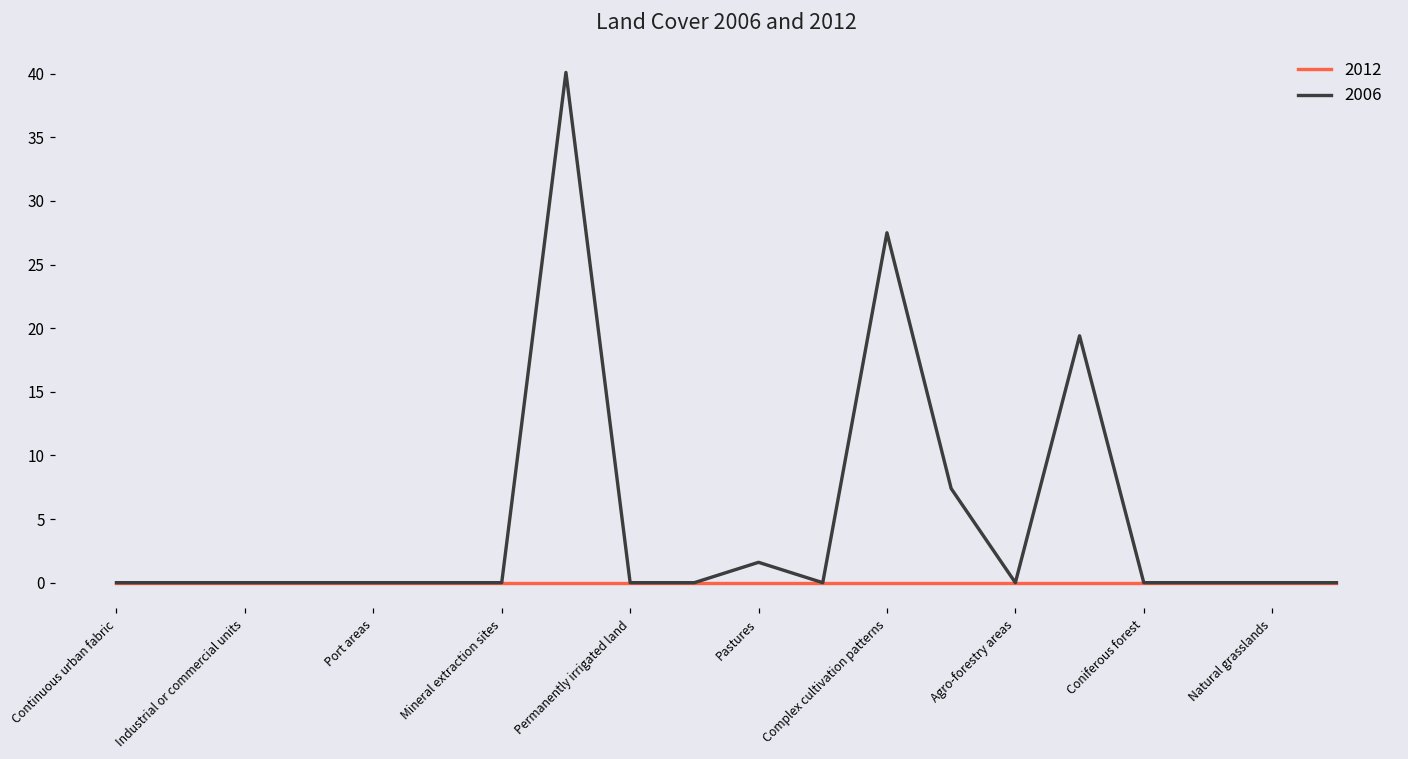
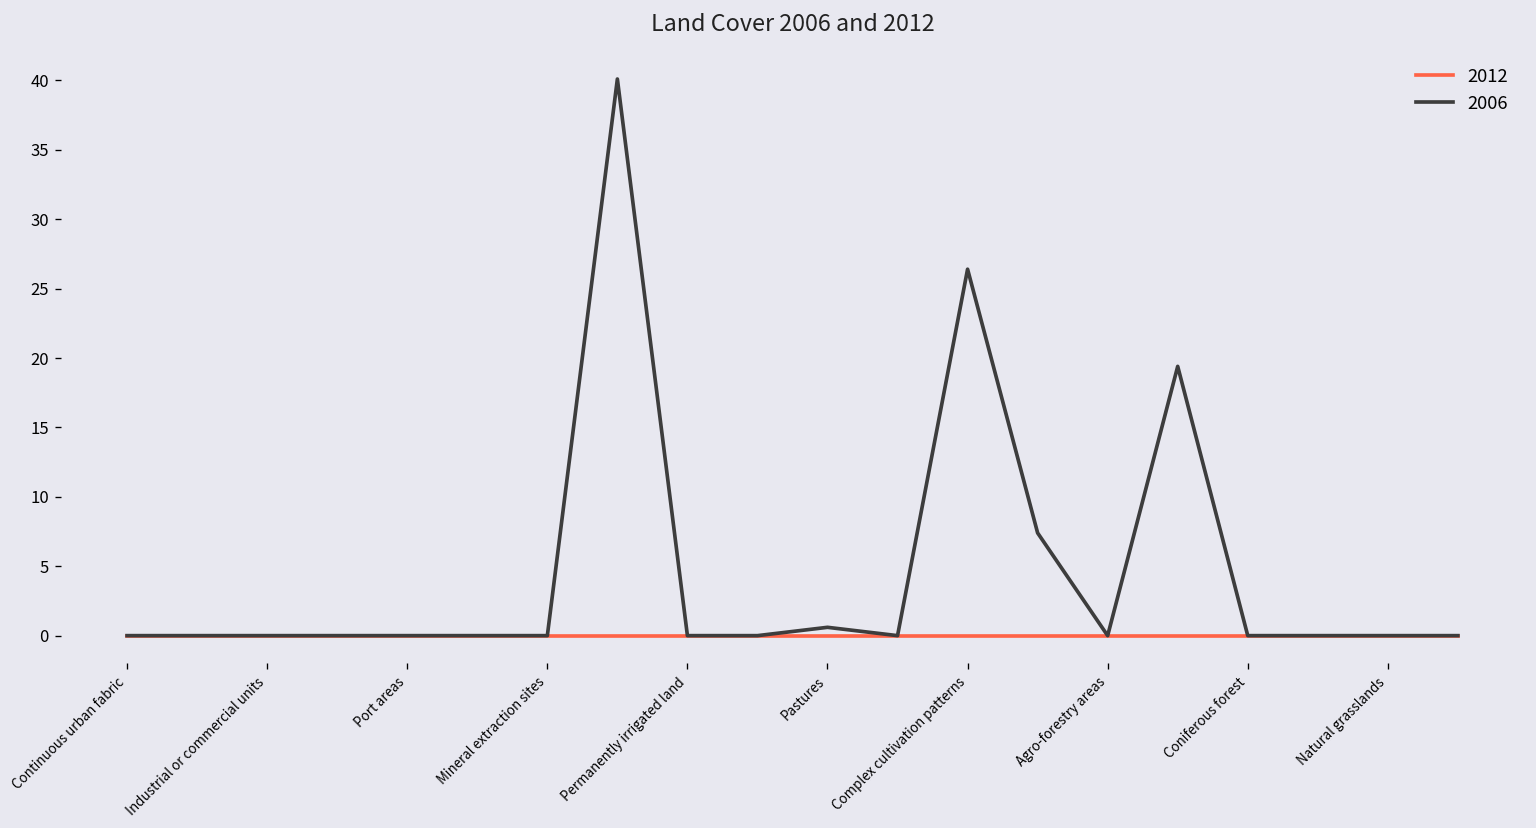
2006, Pastures: 1.6 -> 0.6
2006, Complex cultivation patterns: 27.5 -> 26.4
